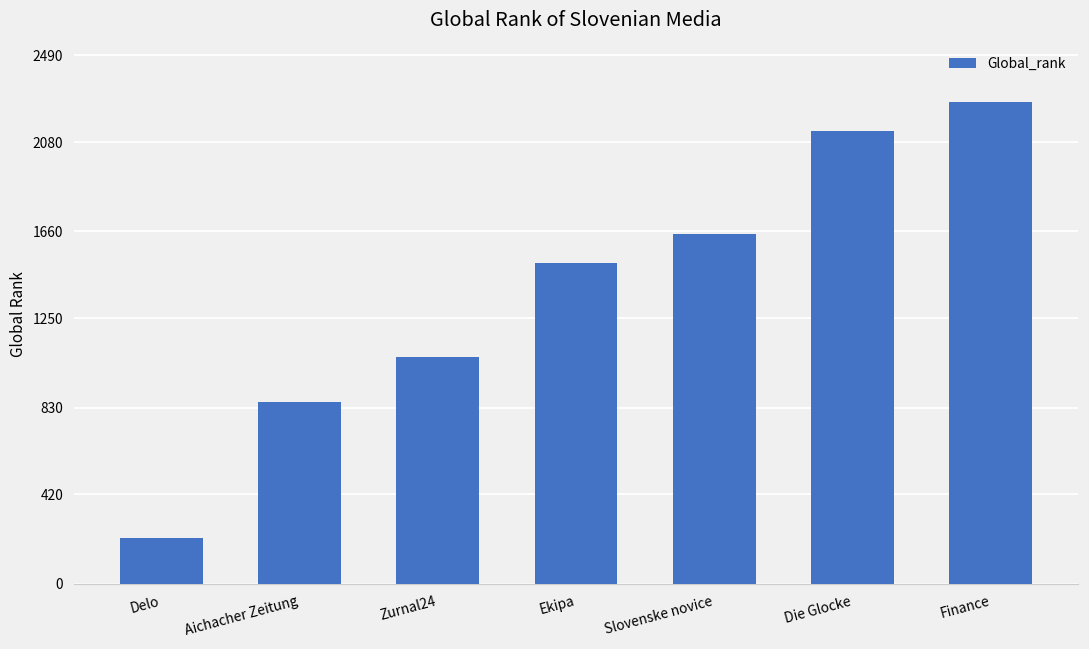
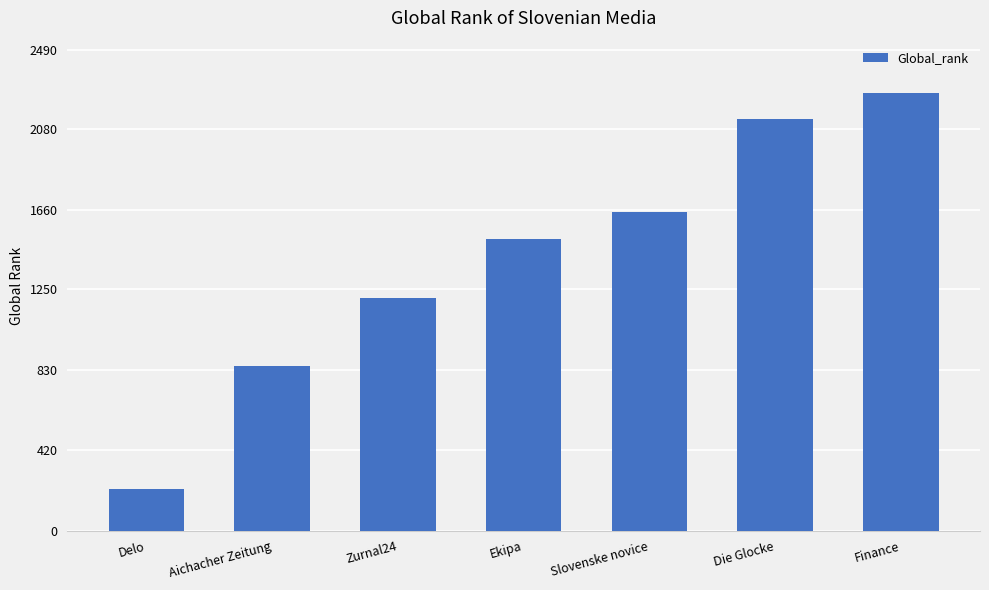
Zurnal24: 1070 -> 1200
